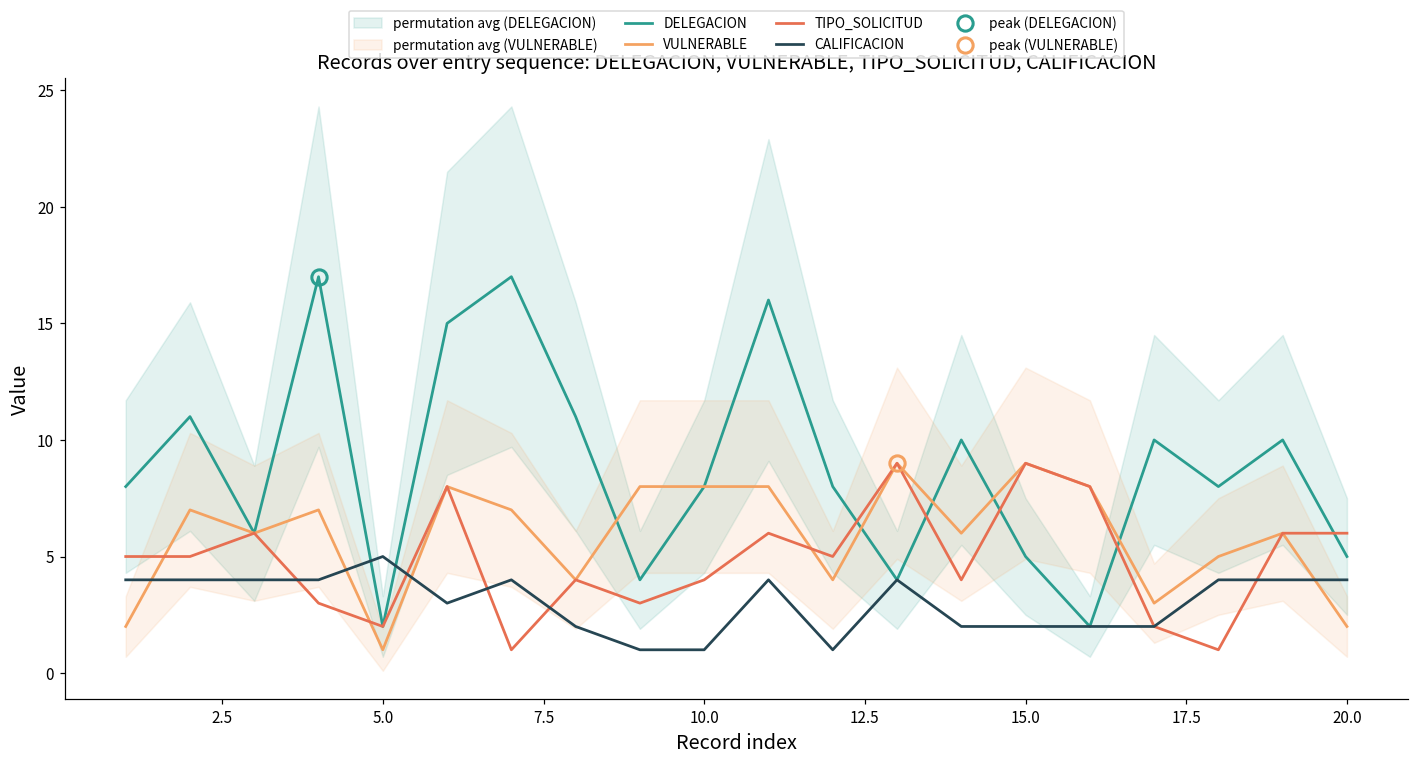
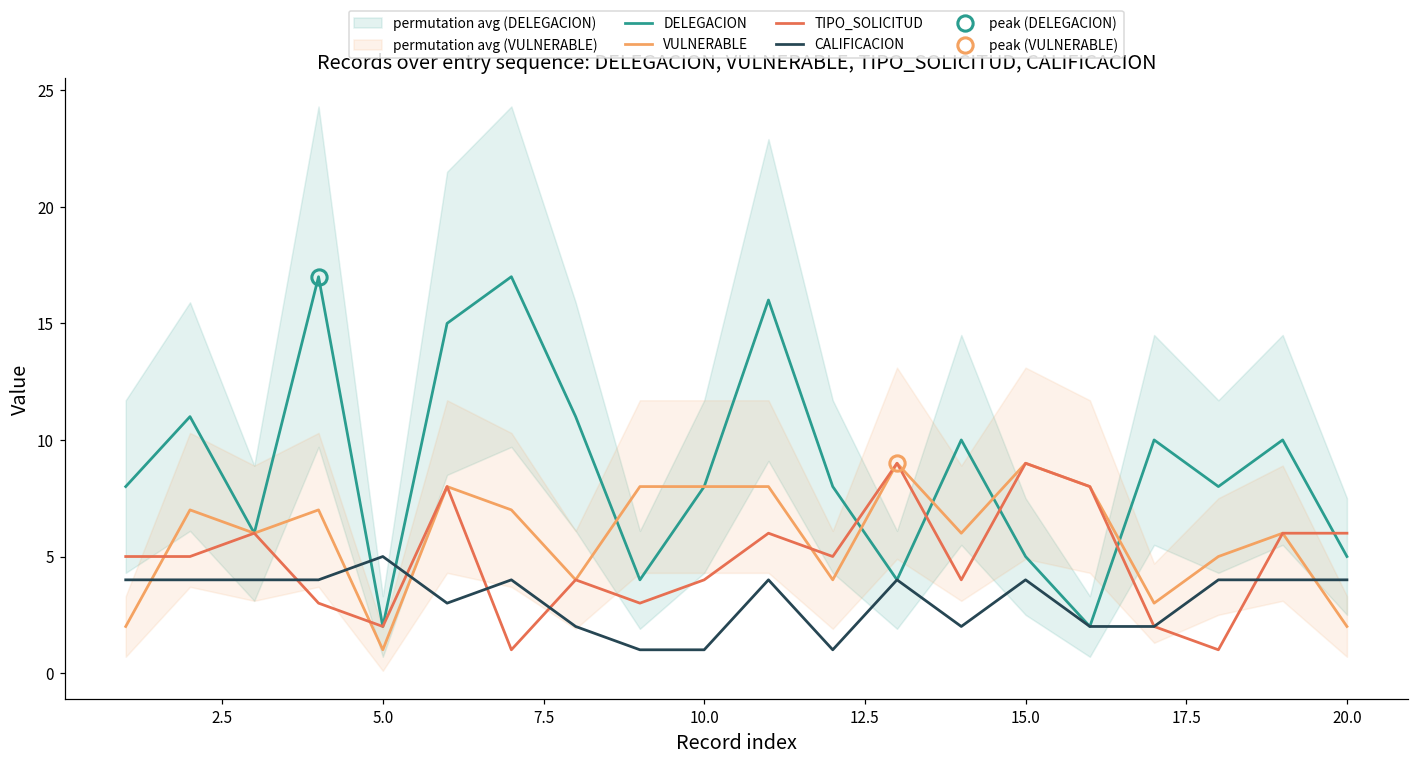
CALIFICACION, 15.0: 2 -> 4
